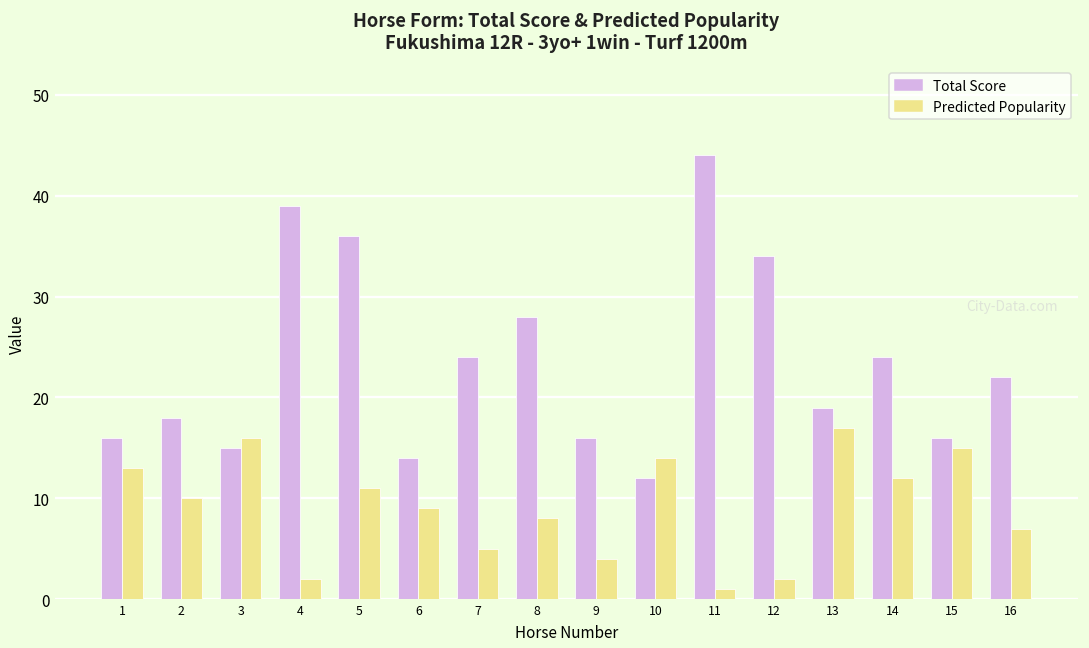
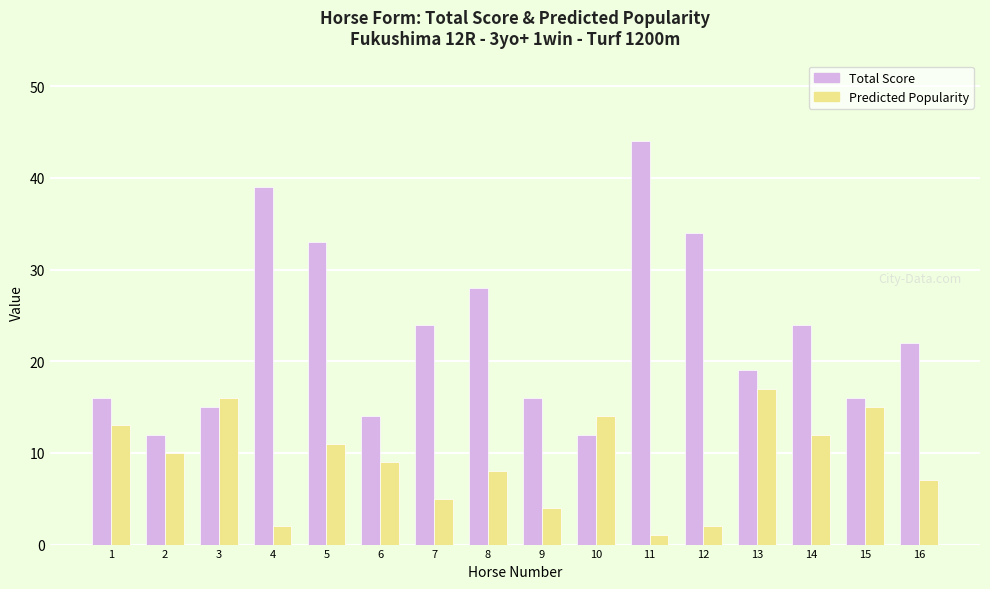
Total Score, 2: 18 -> 12
Total Score, 5: 36 -> 33
